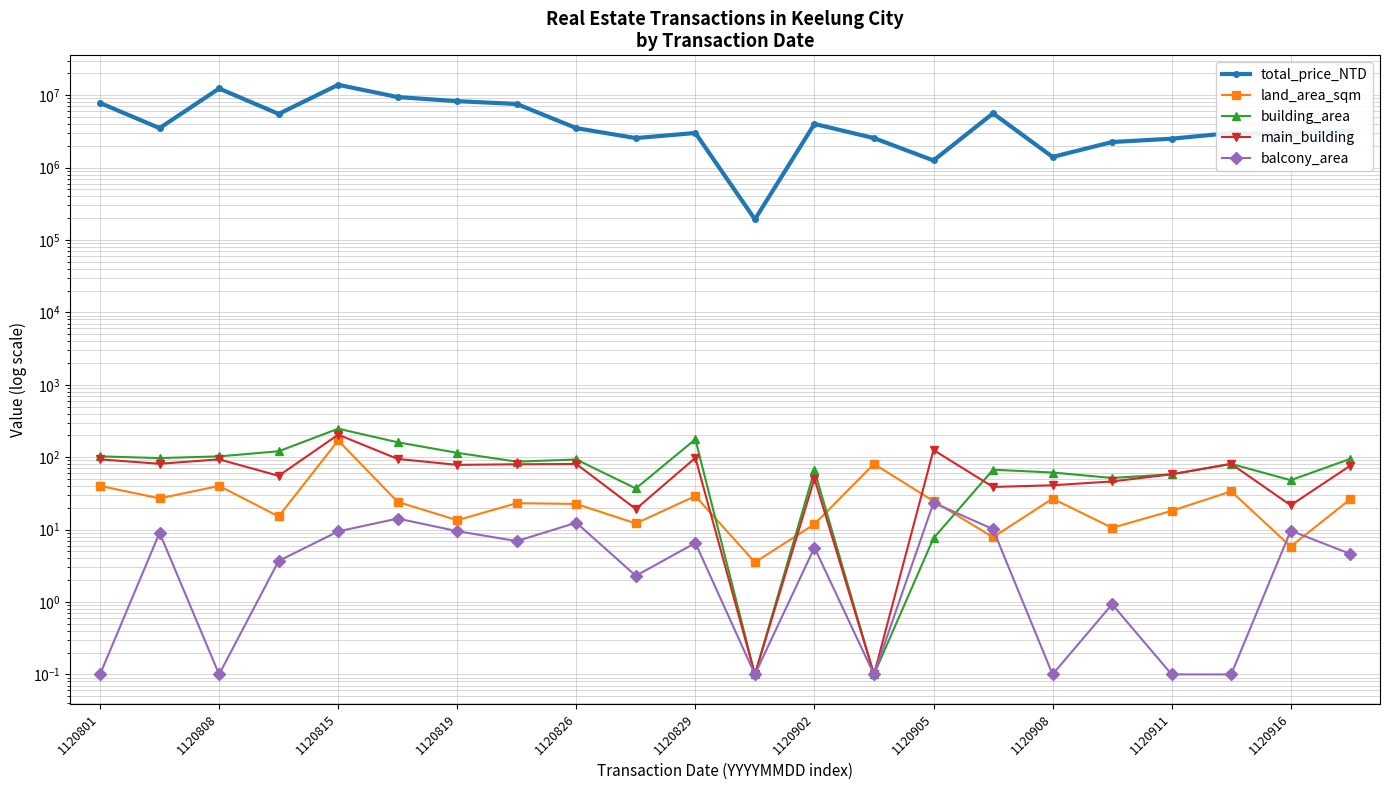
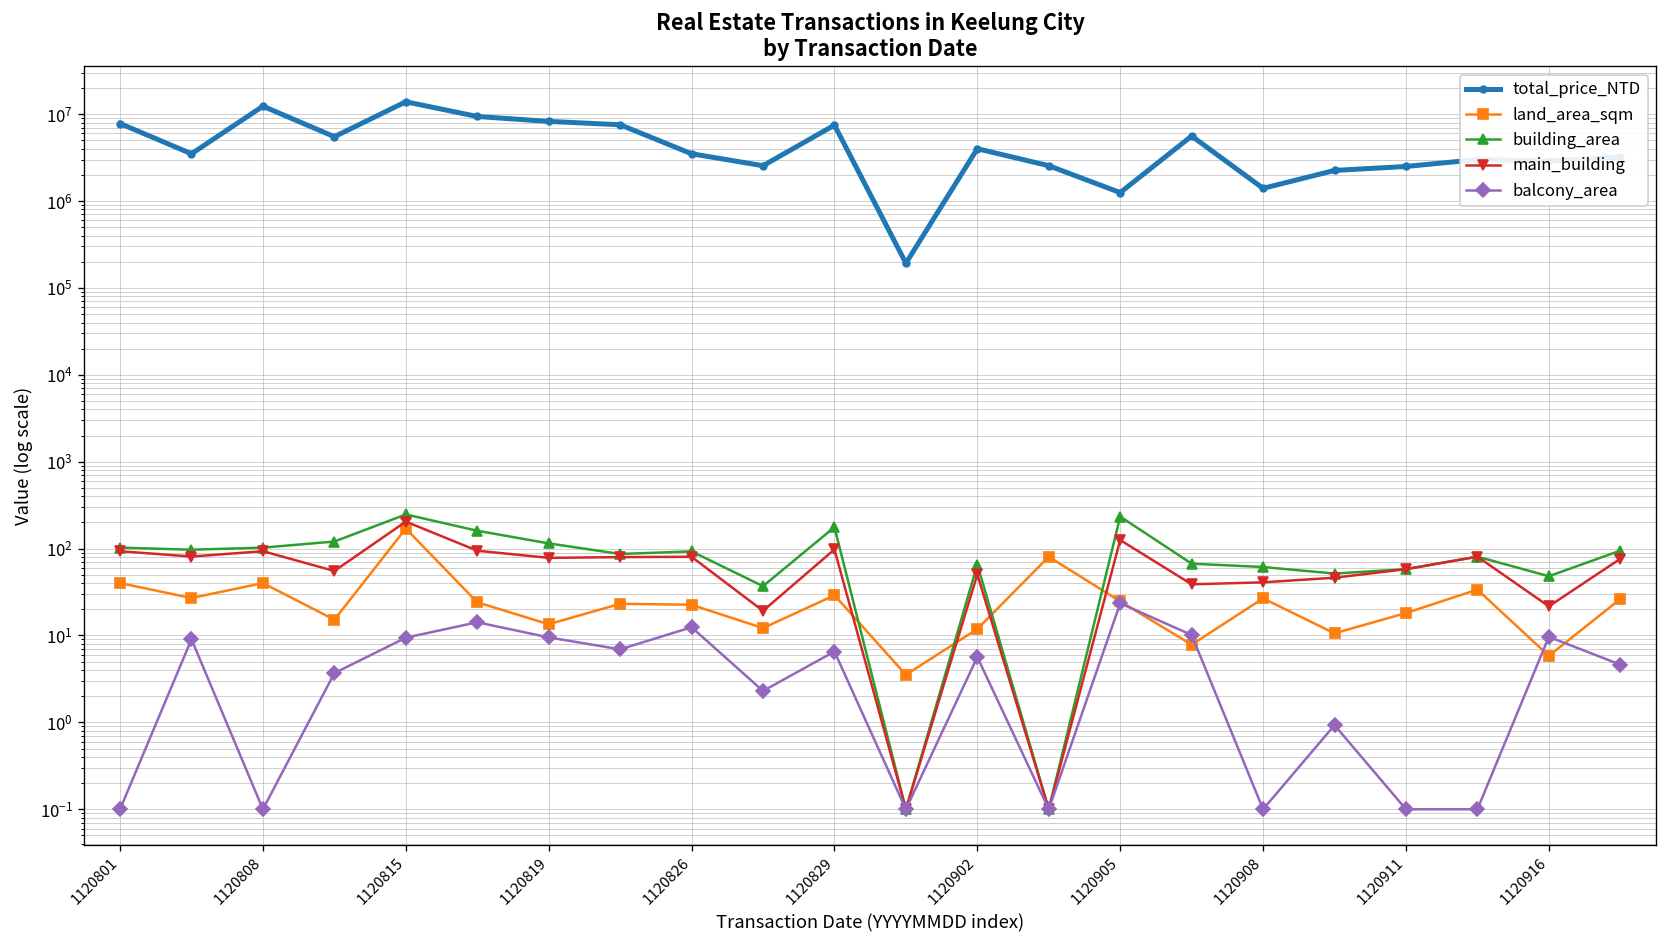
total_price_NTD, 1120829: 3000000 -> 7000000
building_area, 1120905: 8 -> 230
